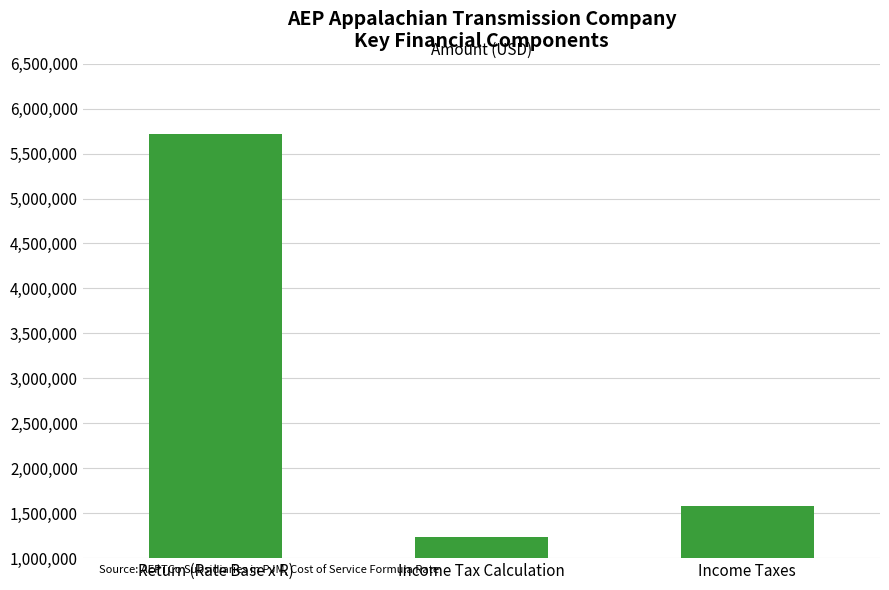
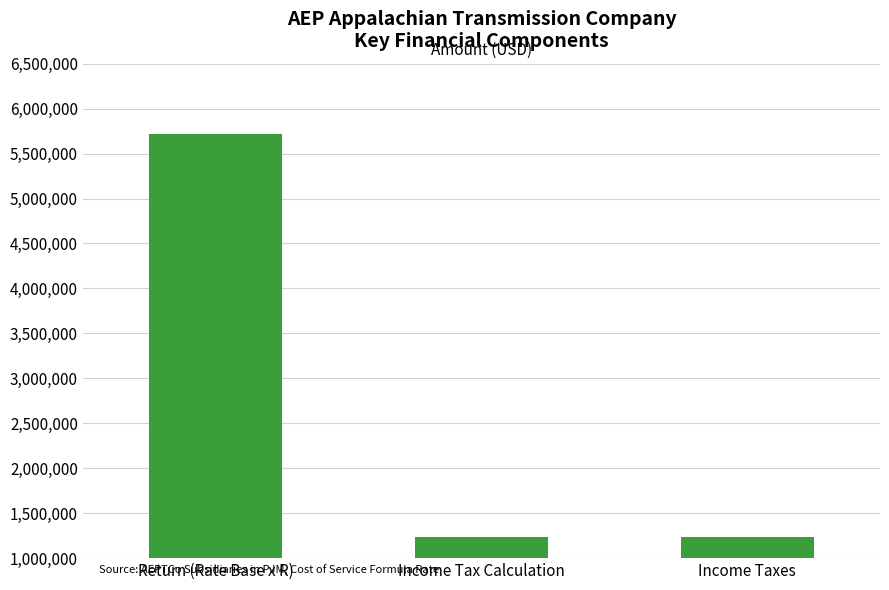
Income Taxes: 1,600,000 -> 1,200,000
